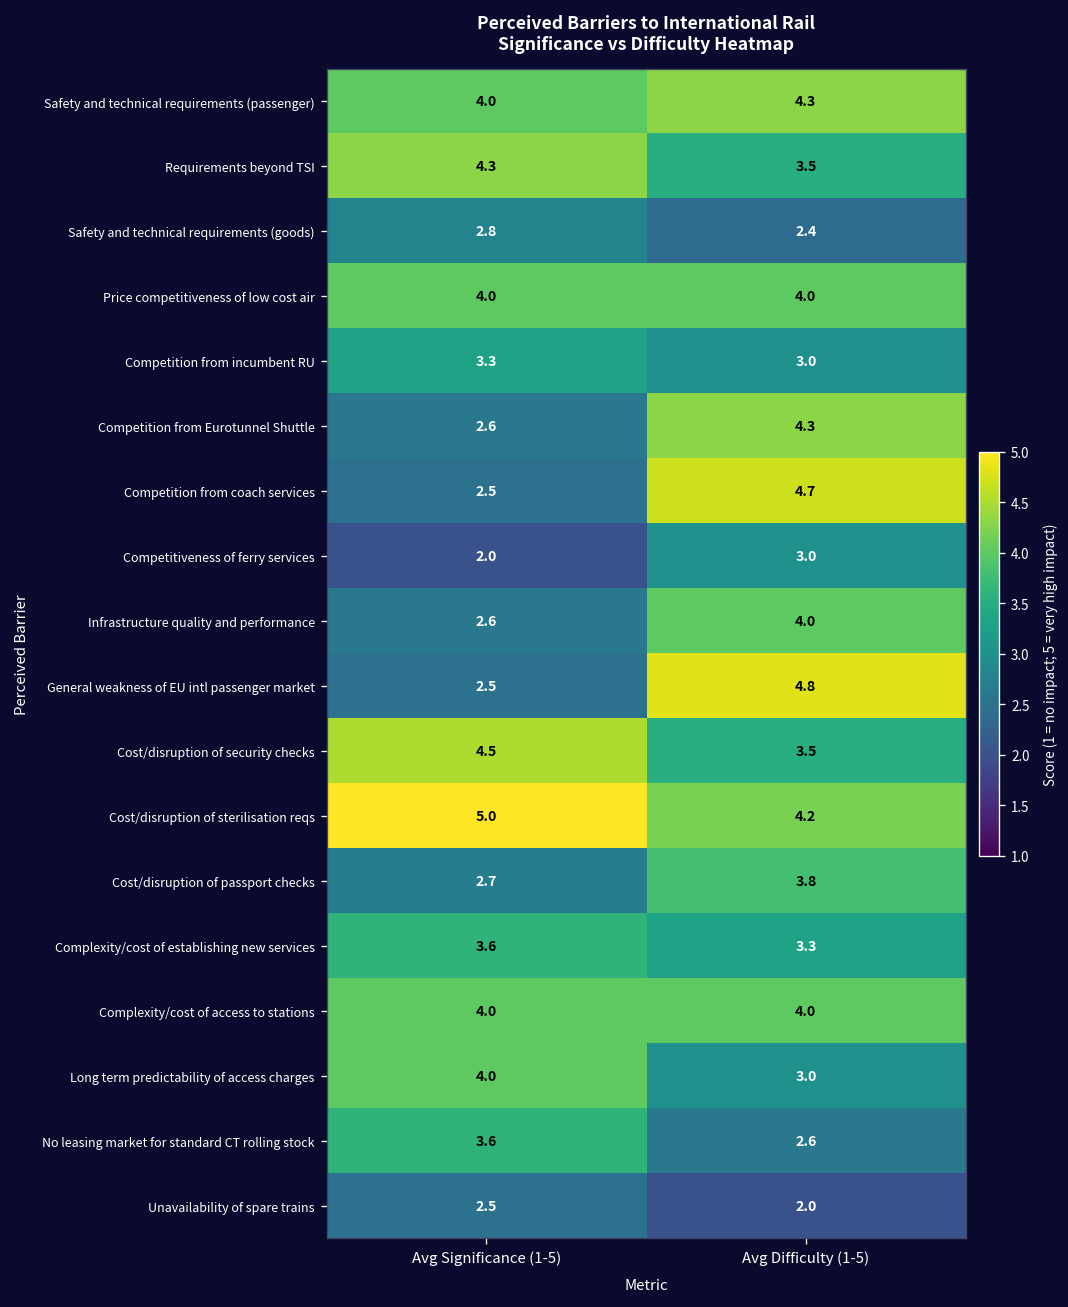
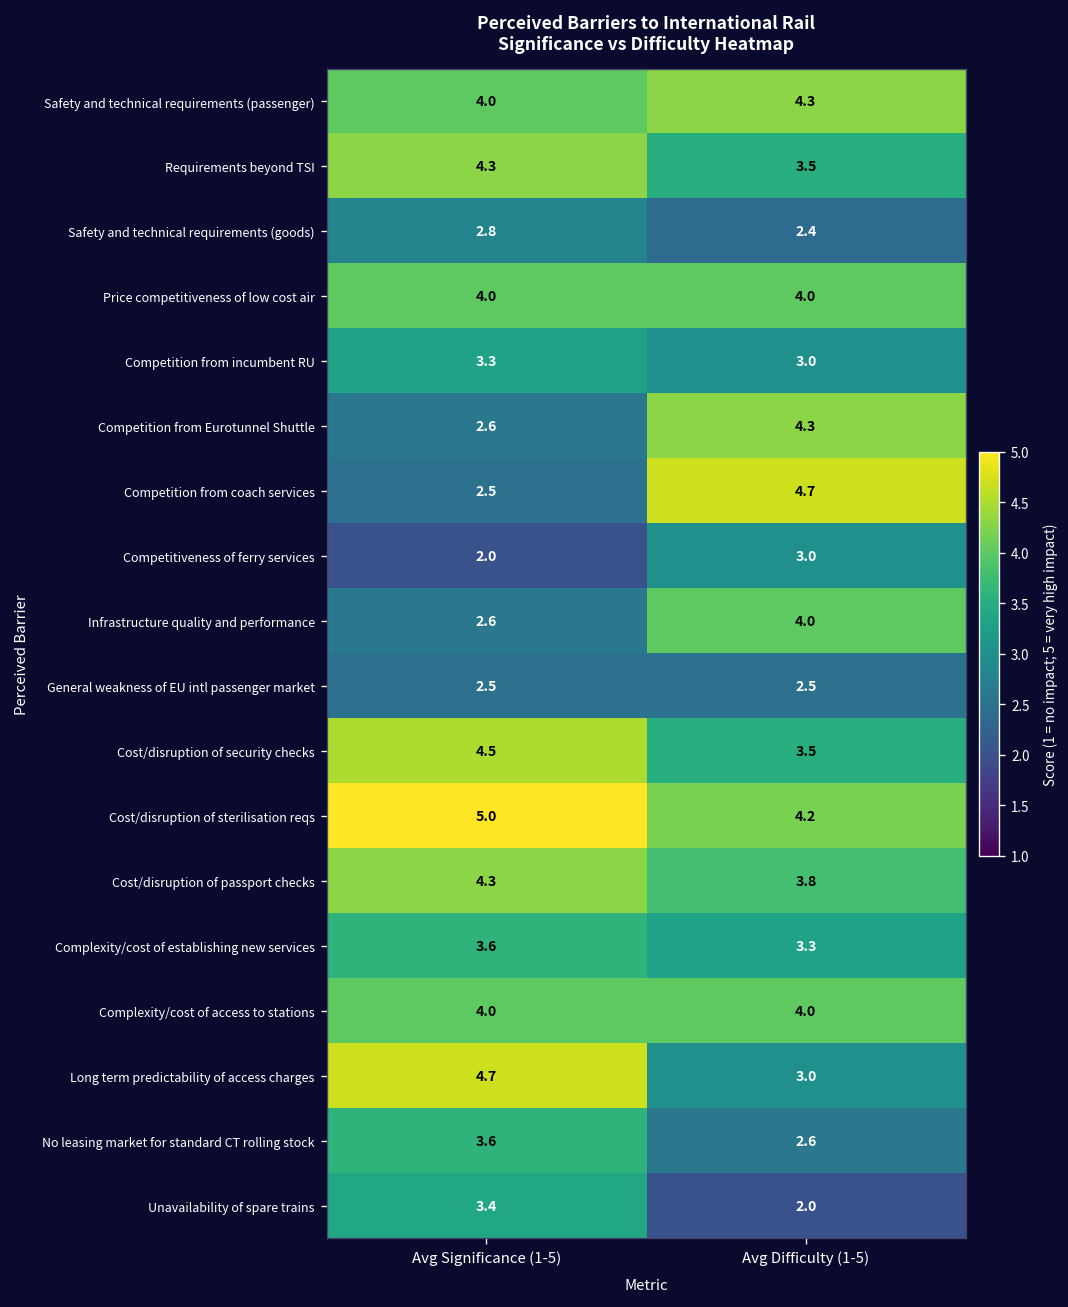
General weakness of EU intl passenger market, Avg Difficulty (1-5): 4.8 -> 2.5
Cost/disruption of passport checks, Avg Significance (1-5): 2.7 -> 4.3
Long term predictability of access charges, Avg Significance (1-5): 4.0 -> 4.7
Unavailability of spare trains, Avg Significance (1-5): 2.5 -> 3.4
